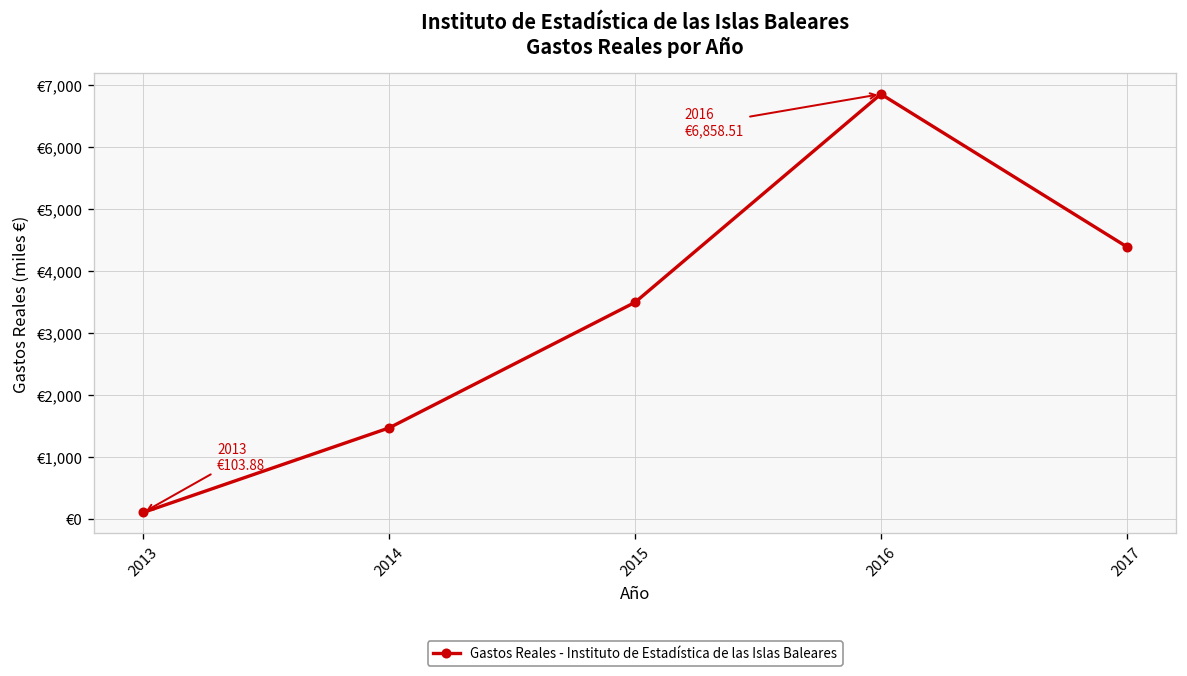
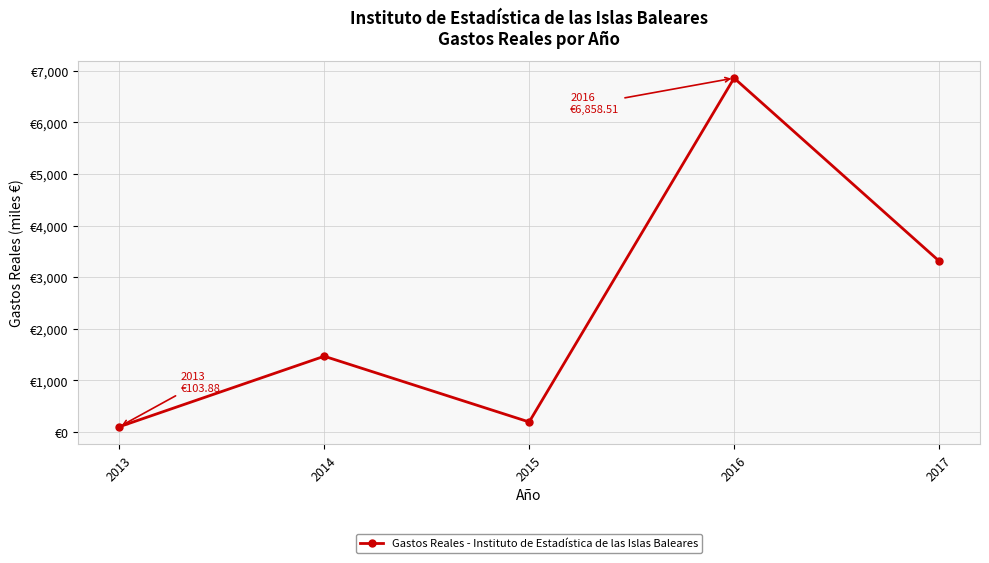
2015: €3,500 -> €200
2017: €4,400 -> €3,300
